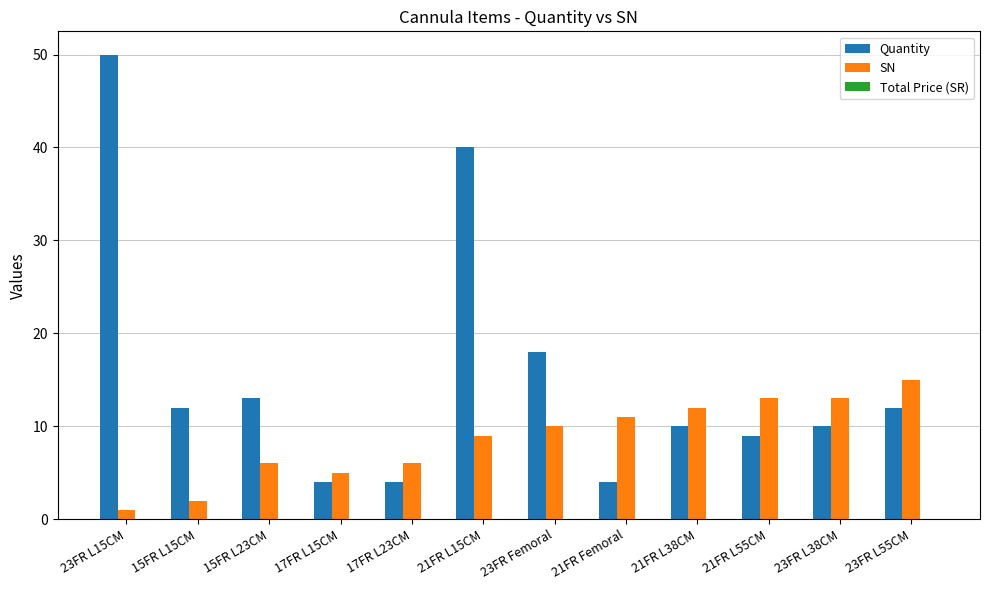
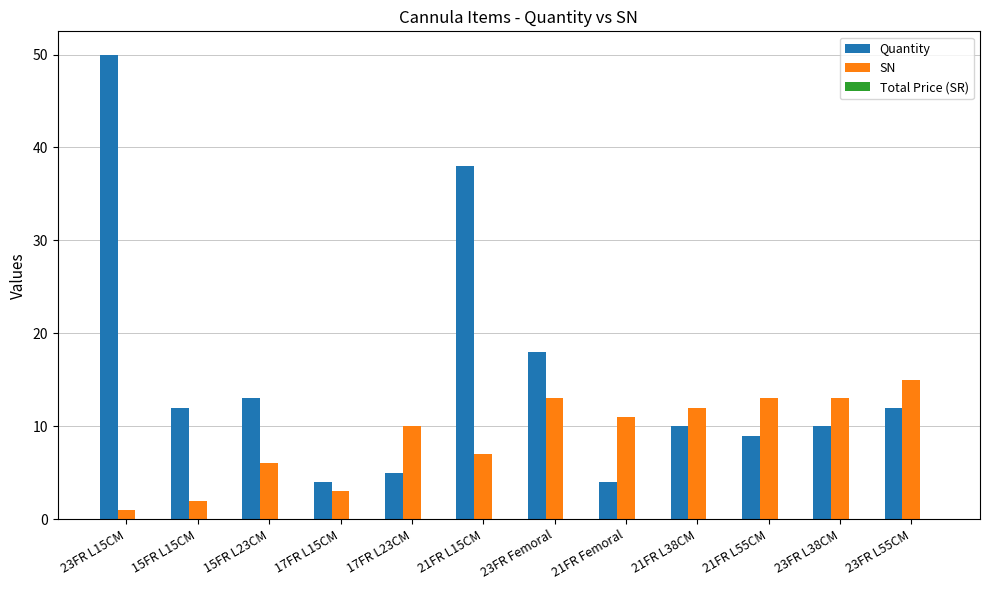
SN, 17FR L15CM: 5 -> 3
Quantity, 17FR L23CM: 4 -> 5
SN, 17FR L23CM: 6 -> 10
Quantity, 21FR L15CM: 40 -> 38
SN, 21FR L15CM: 9 -> 7
SN, 23FR Femoral: 10 -> 13
